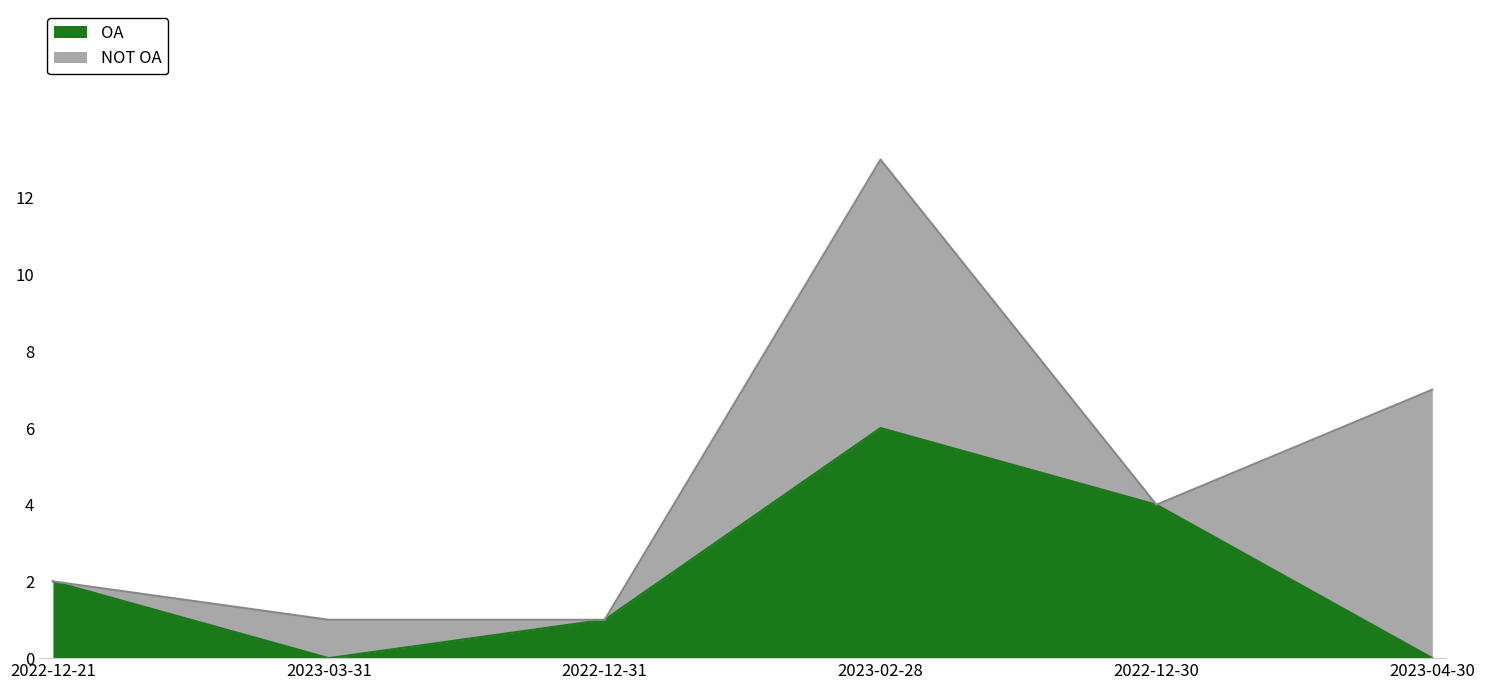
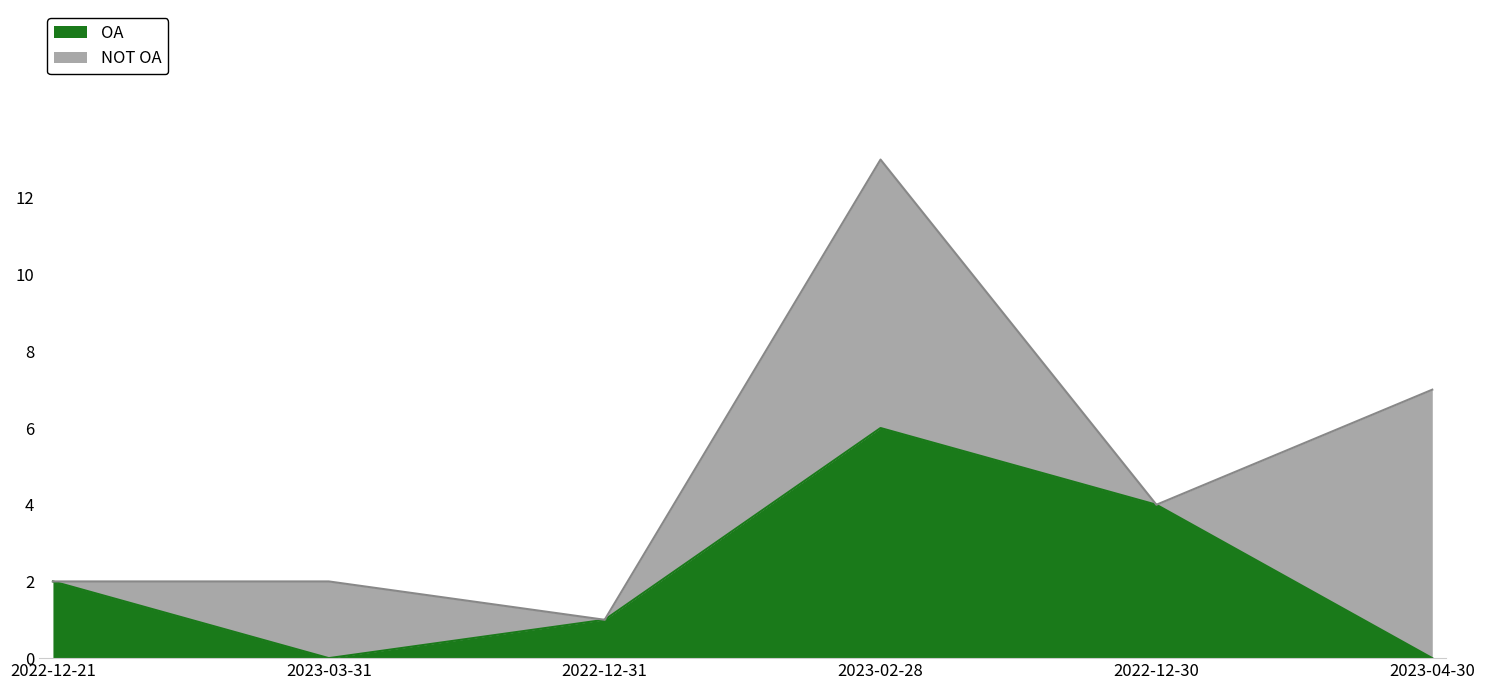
NOT OA, 2023-03-31: 1 -> 2
